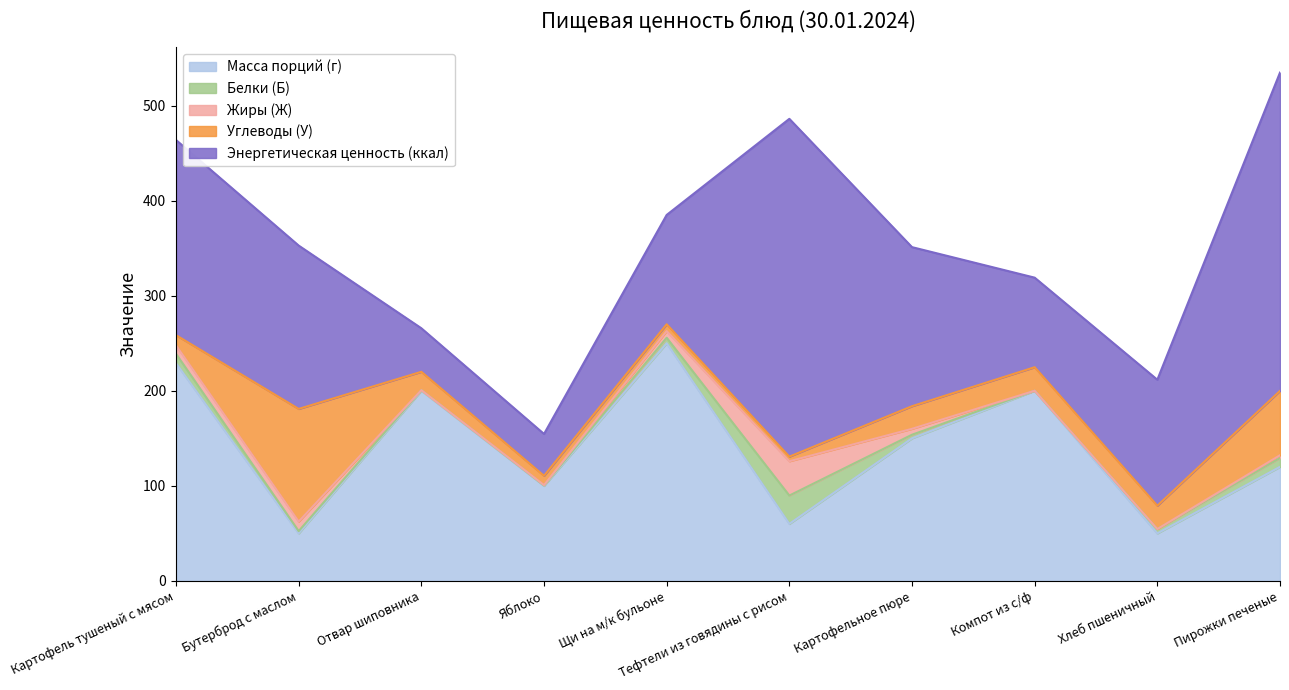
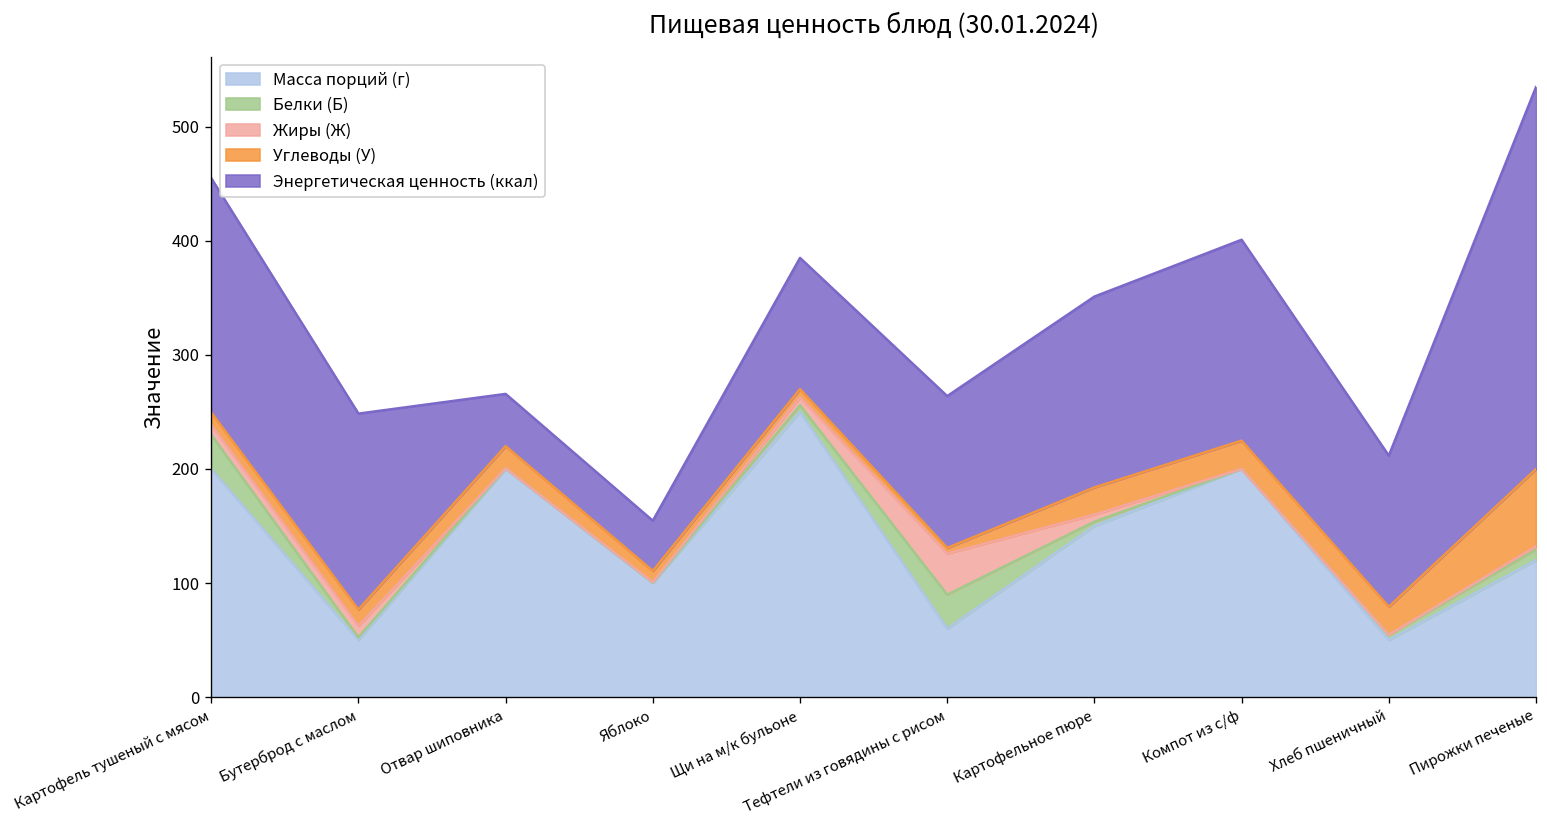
Масса порций (г), Картофель тушеный с мясом: 230 -> 200
Белки (Б), Картофель тушеный с мясом: 10 -> 30
Углеводы (У), Бутерброд с маслом: 120 -> 10
Энергетическая ценность (ккал), Тефтели из говядины с рисом: 360 -> 130
Энергетическая ценность (ккал), Компот из с/ф: 90 -> 180
